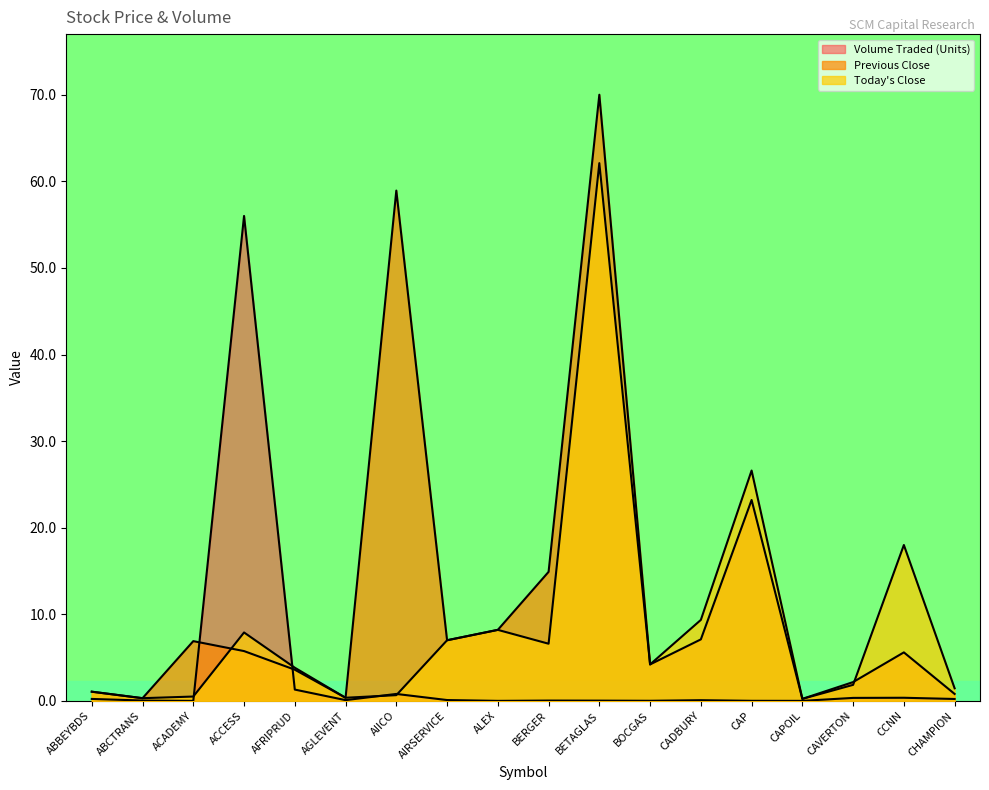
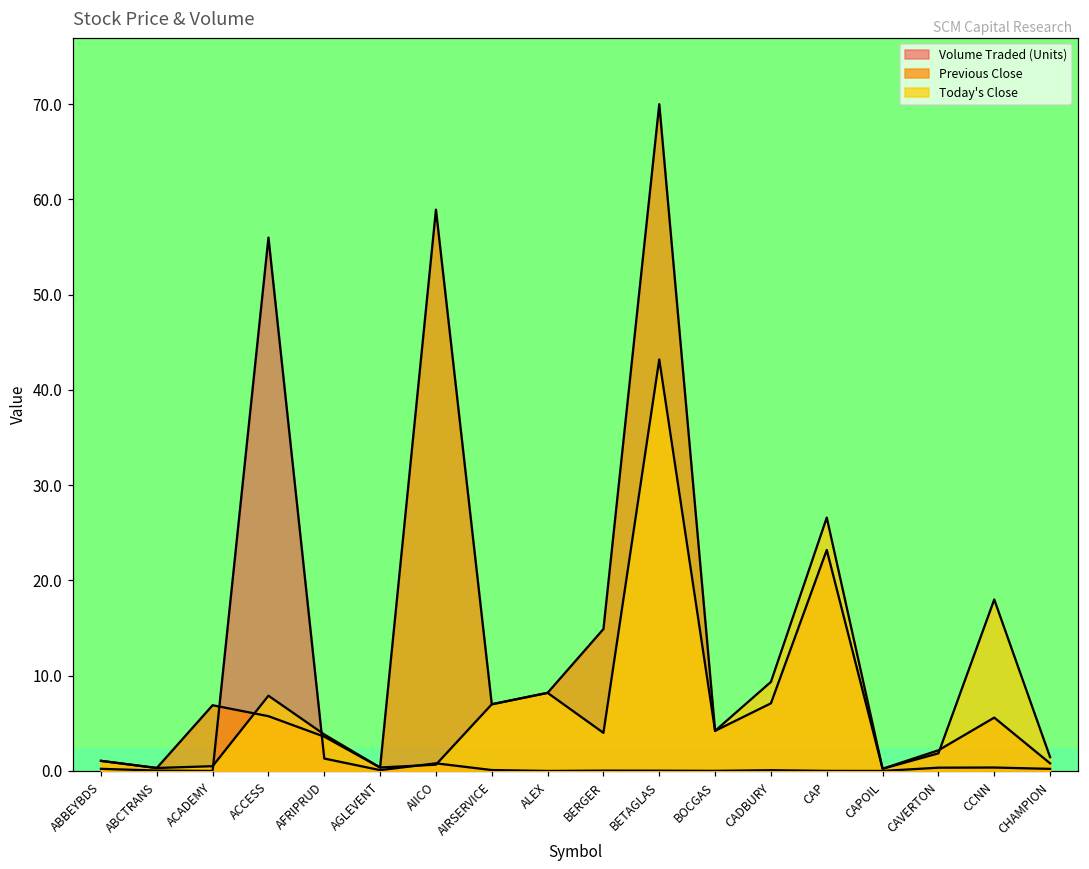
Today's Close, BERGER: 7 -> 4
Today's Close, BETAGLAS: 62 -> 43
